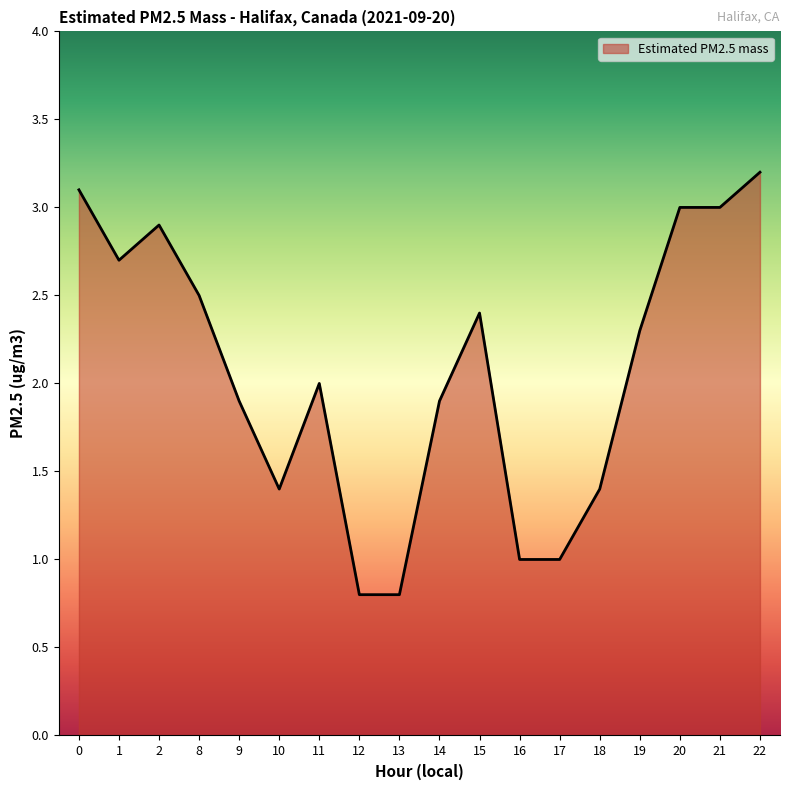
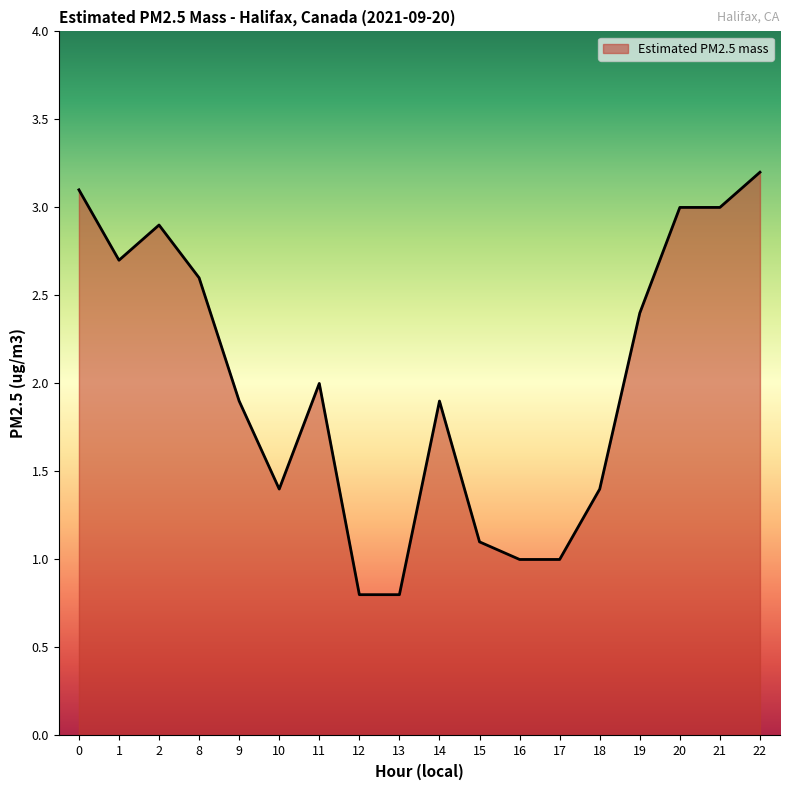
8: 2.5 -> 2.6
15: 2.4 -> 1.1
19: 2.3 -> 2.4
